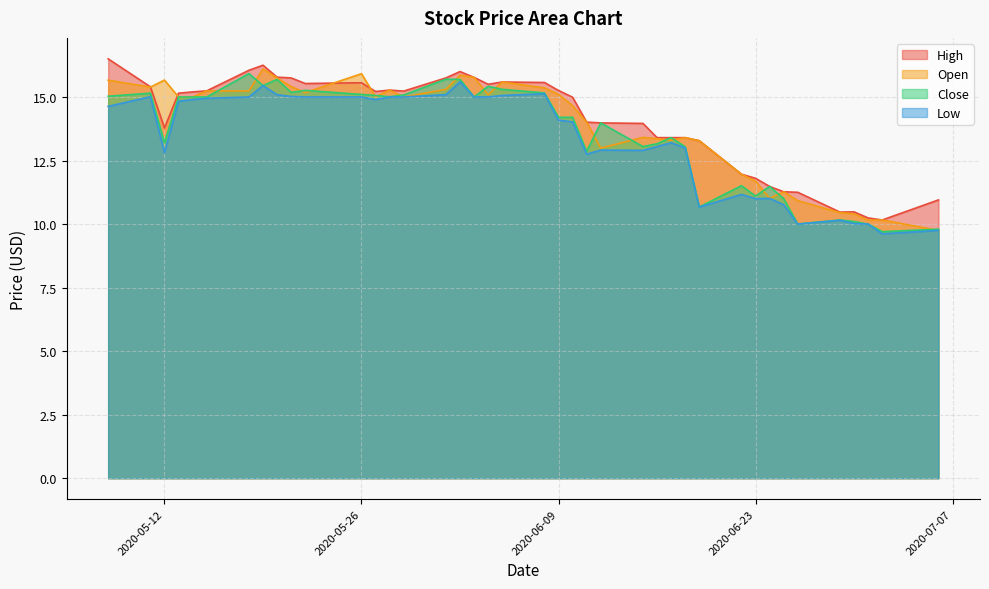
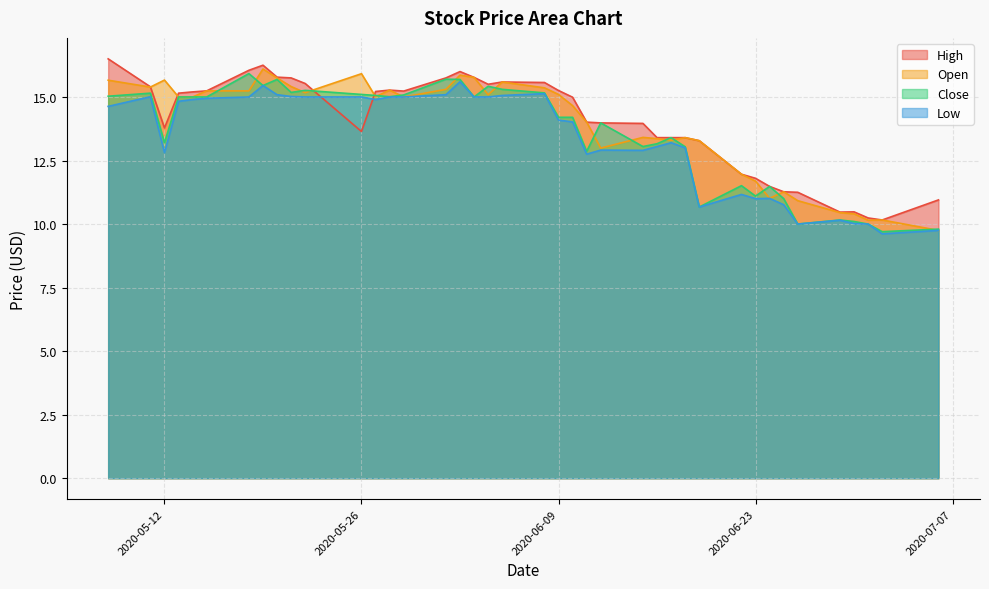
High, 2020-05-26: 15.6 -> 13.6
